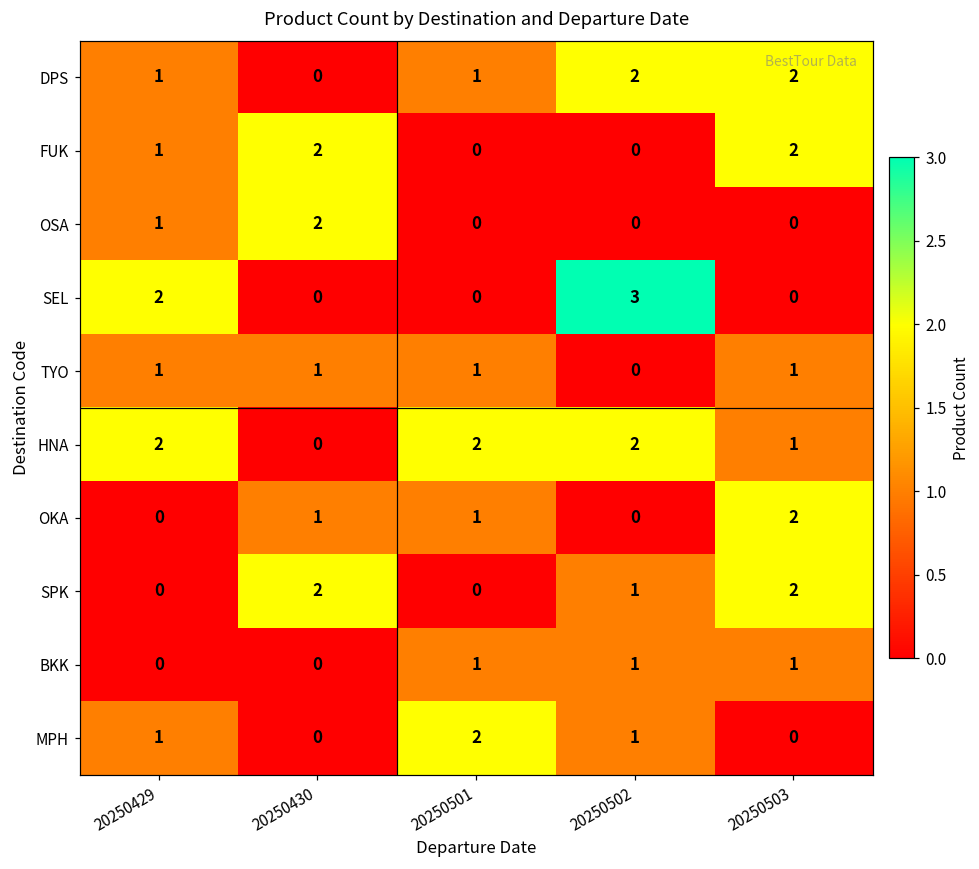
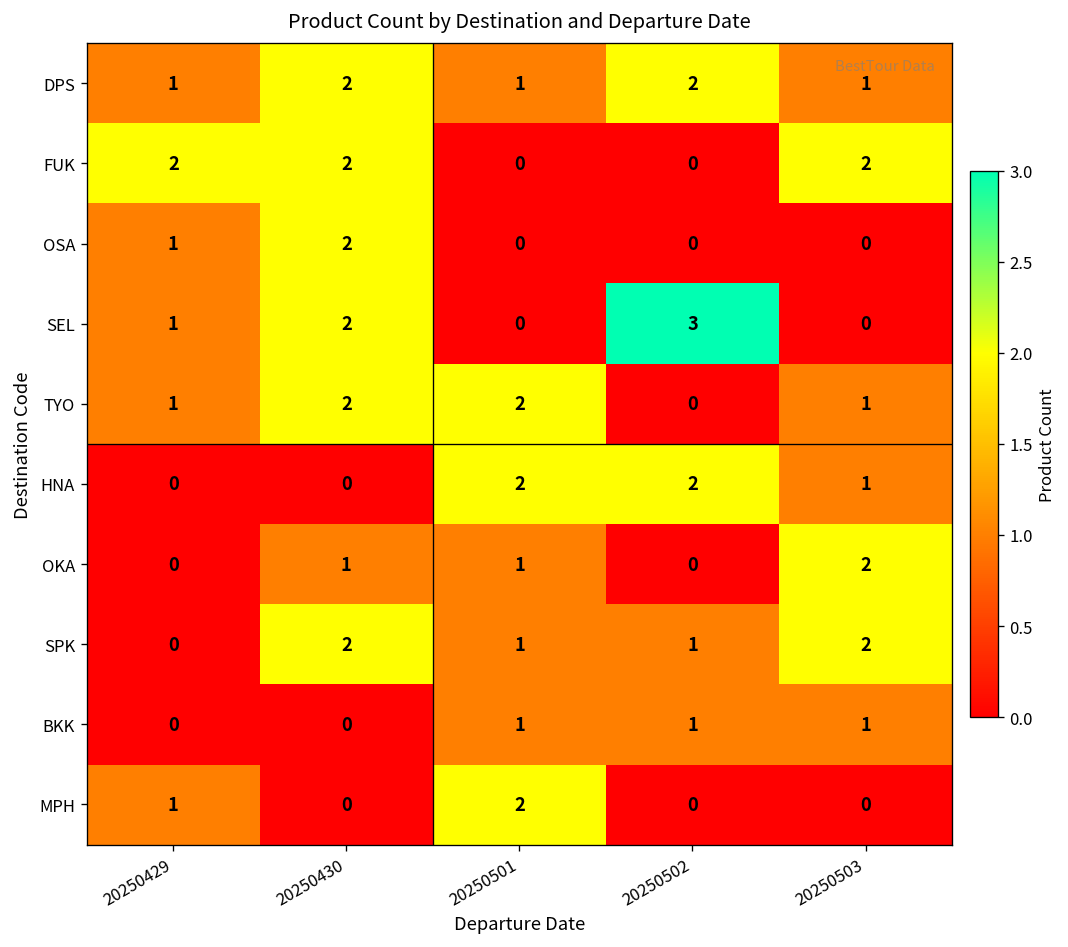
DPS, 20250430: 0 -> 2
DPS, 20250503: 2 -> 1
FUK, 20250429: 1 -> 2
SEL, 20250429: 2 -> 1
SEL, 20250430: 0 -> 2
TYO, 20250430: 1 -> 2
TYO, 20250501: 1 -> 2
HNA, 20250429: 2 -> 0
SPK, 20250501: 0 -> 1
MPH, 20250502: 1 -> 0
